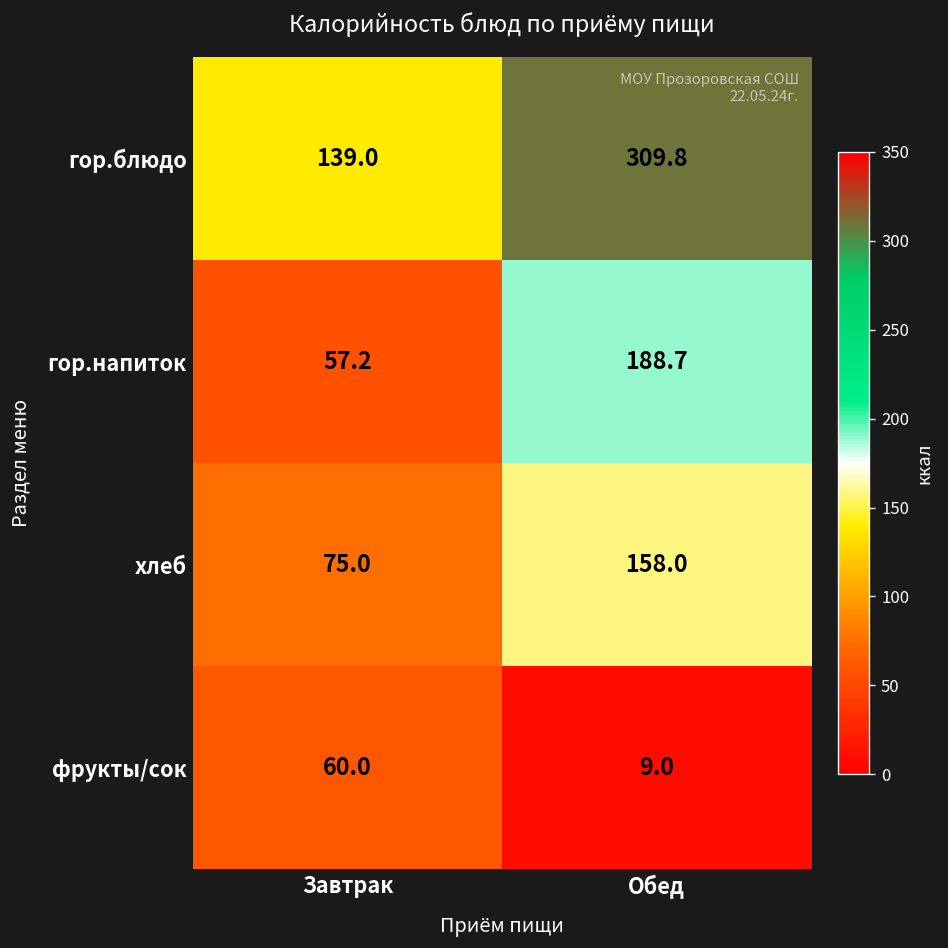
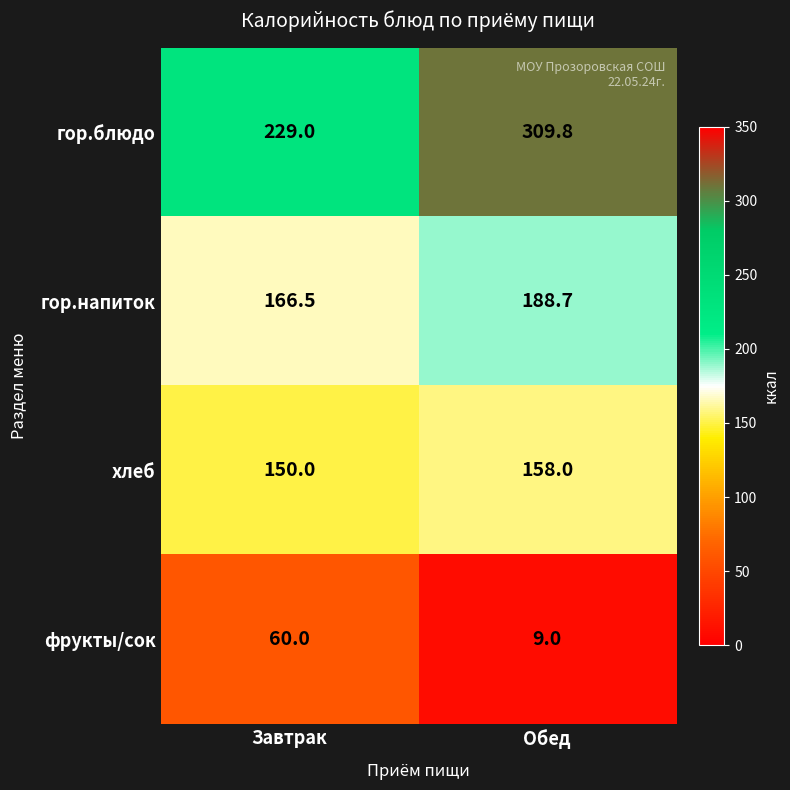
гор.блюдо, Завтрак: 139.0 -> 229.0
гор.напиток, Завтрак: 57.2 -> 166.5
хлеб, Завтрак: 75.0 -> 150.0
